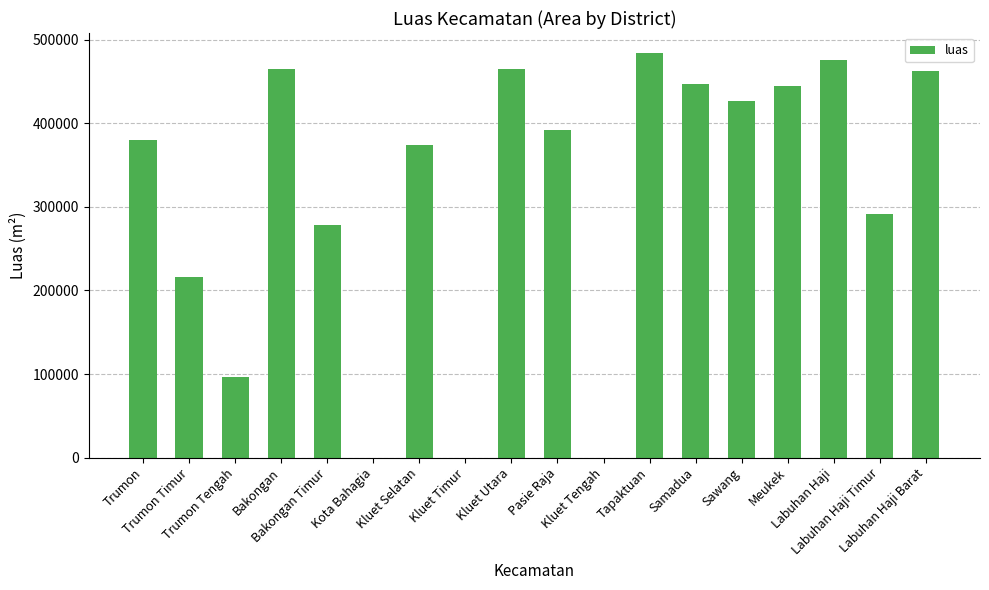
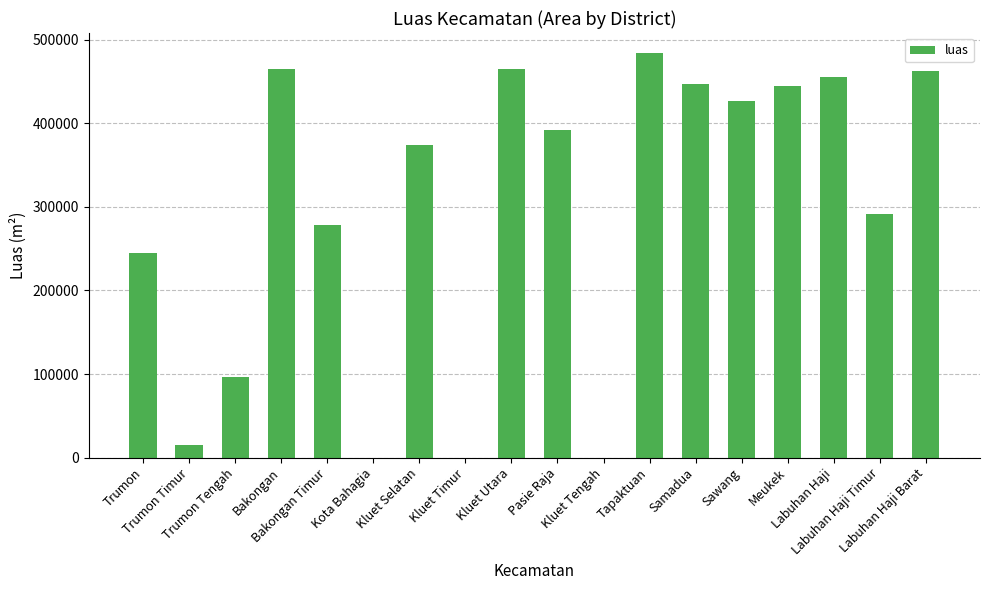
Trumon: 380000 -> 250000
Trumon Timur: 220000 -> 10000
Labuhan Haji: 480000 -> 460000
